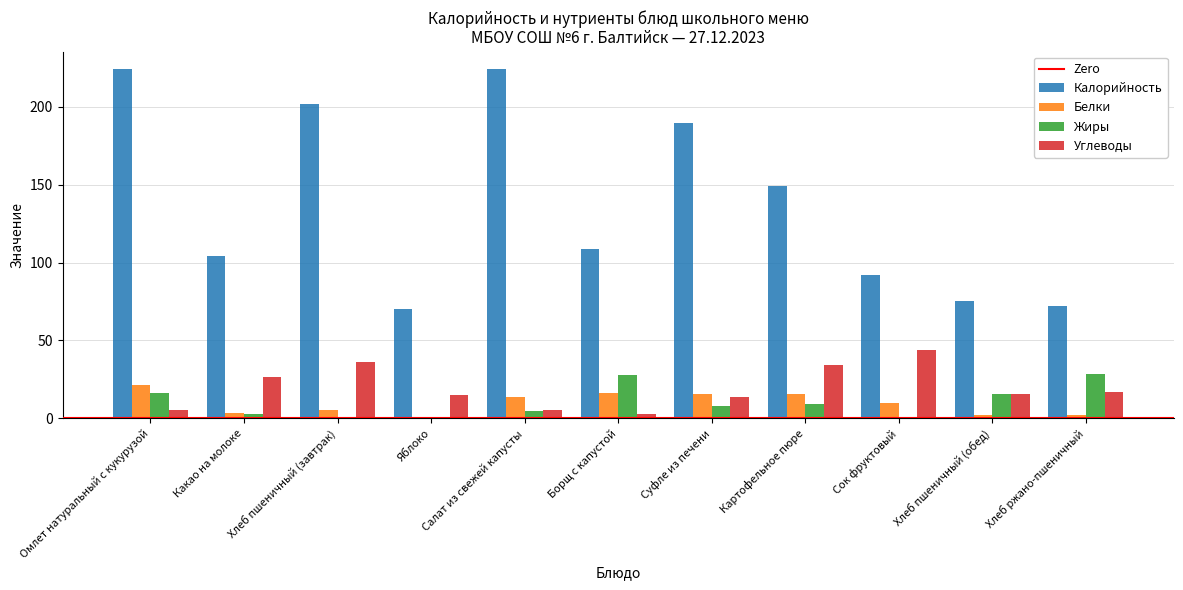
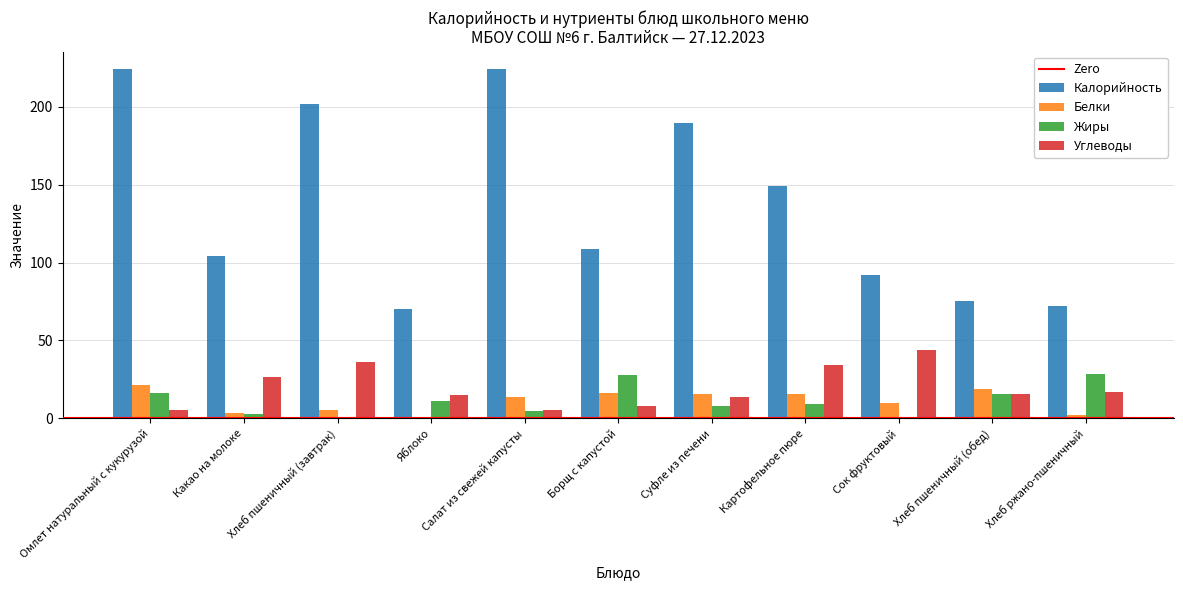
Жиры, Яблоко: 1 -> 11
Углеводы, Борщ с капустой: 3 -> 8
Белки, Хлеб пшеничный (обед): 2 -> 19
